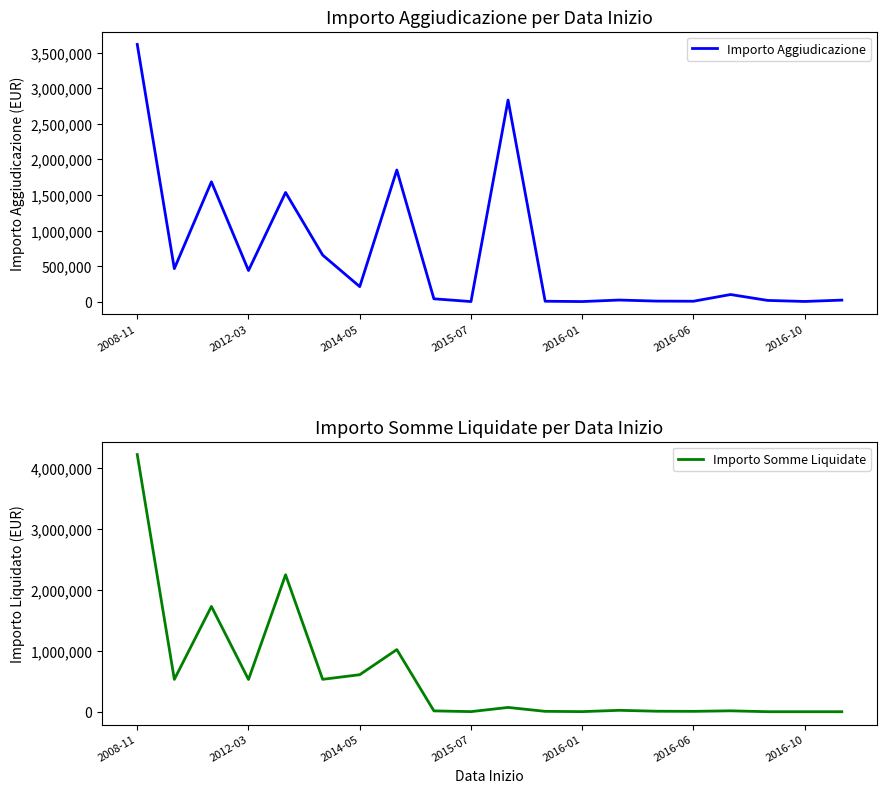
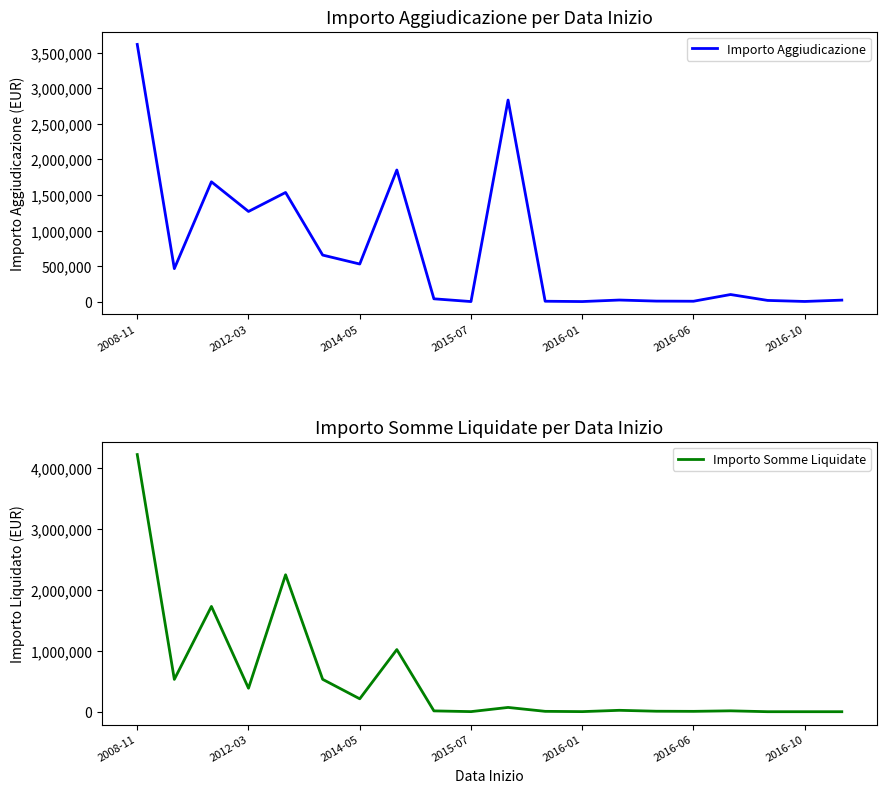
Importo Aggiudicazione per Data Inizio, 2012-03: 400,000 -> 1,300,000
Importo Aggiudicazione per Data Inizio, 2014-05: 200,000 -> 500,000
Importo Somme Liquidate per Data Inizio, 2012-03: 500,000 -> 400,000
Importo Somme Liquidate per Data Inizio, 2014-05: 600,000 -> 200,000
